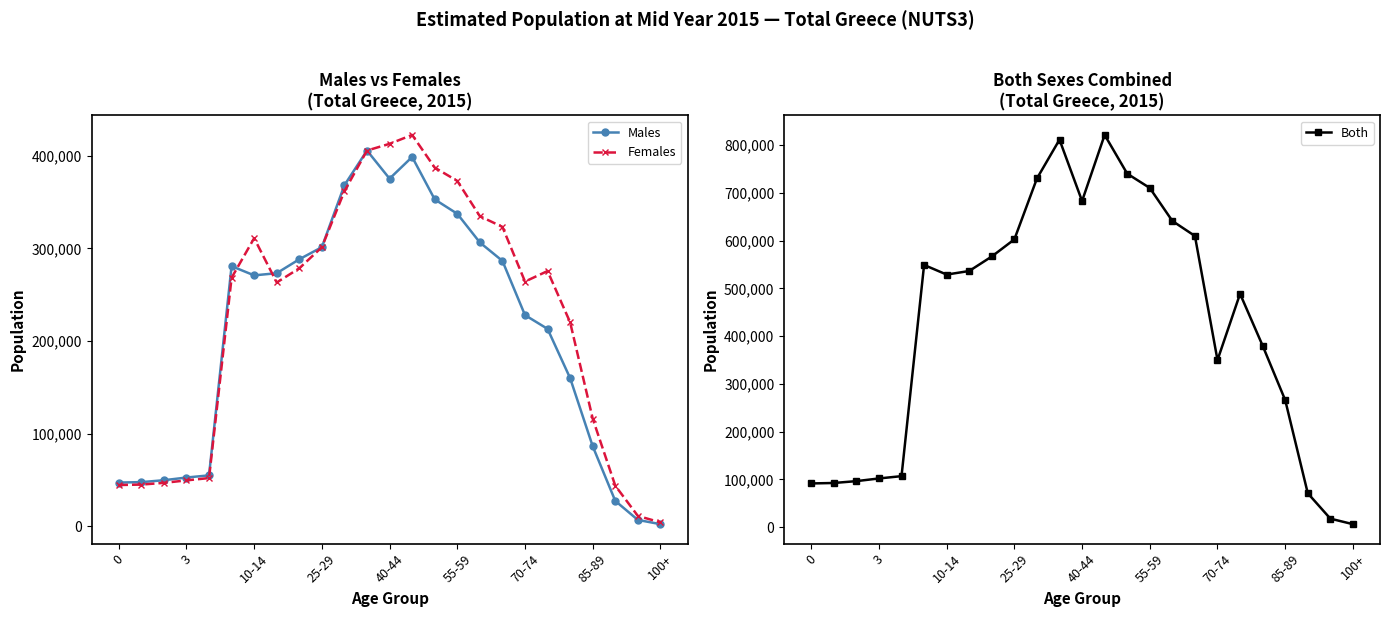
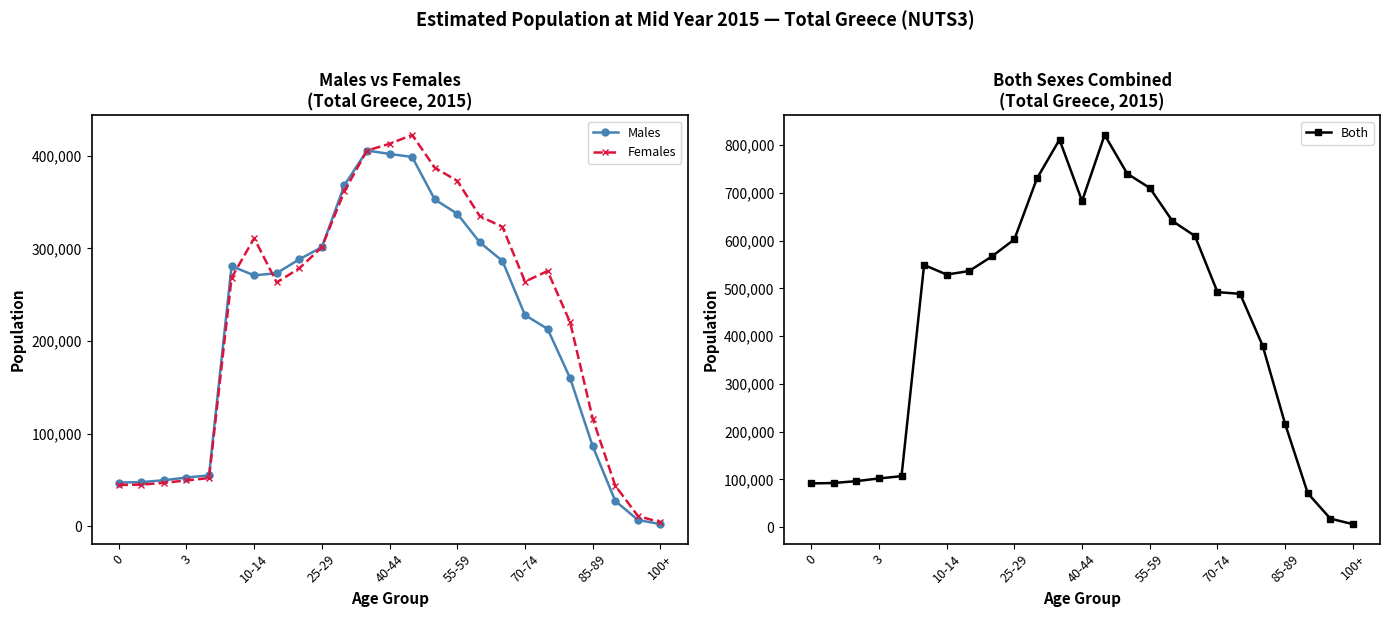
Males vs Females (Total Greece, 2015), Males, 40-44: 380,000 -> 400,000
Both Sexes Combined (Total Greece, 2015), 70-74: 350,000 -> 490,000
Both Sexes Combined (Total Greece, 2015), 85-89: 270,000 -> 220,000
